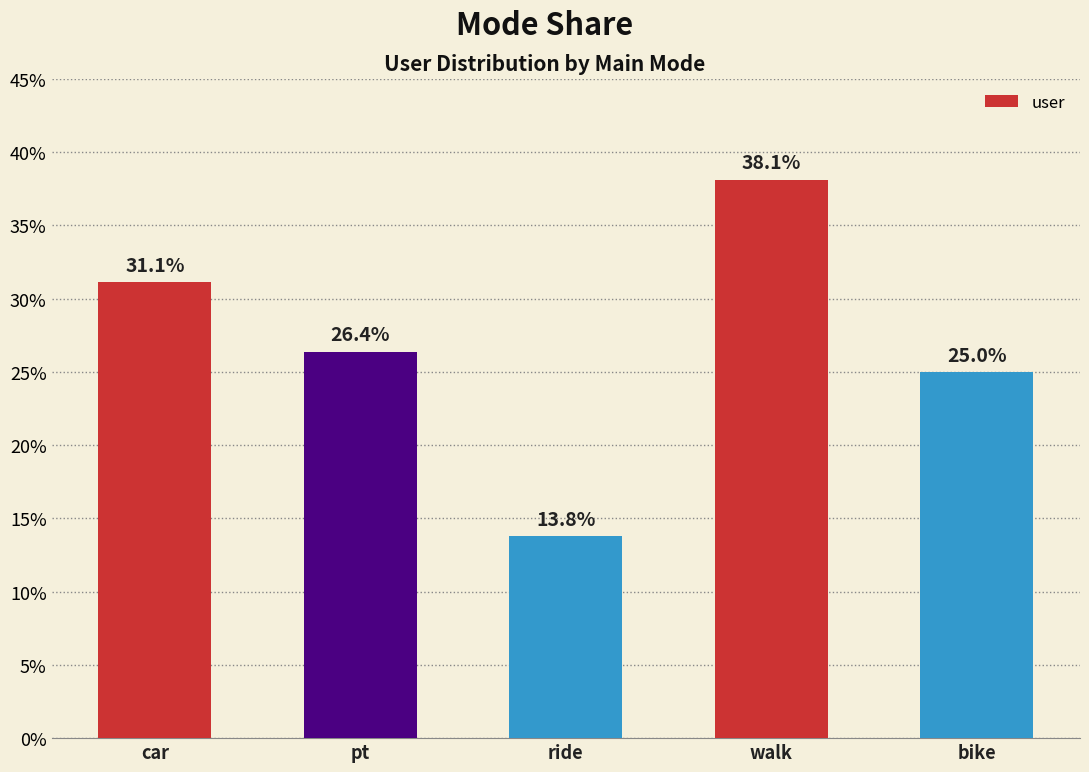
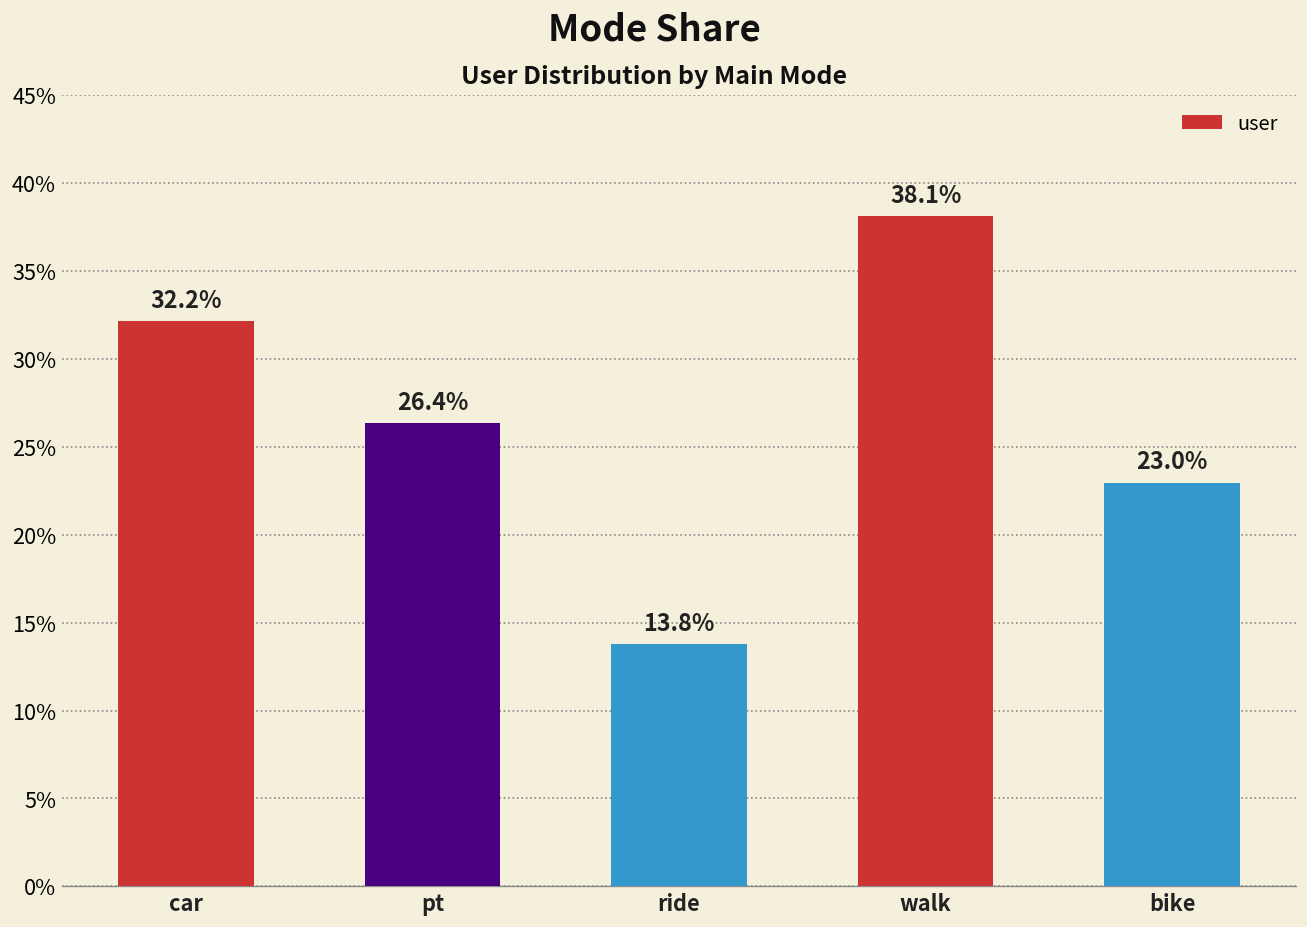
car: 31.1% -> 32.2%
bike: 25.0% -> 23.0%
